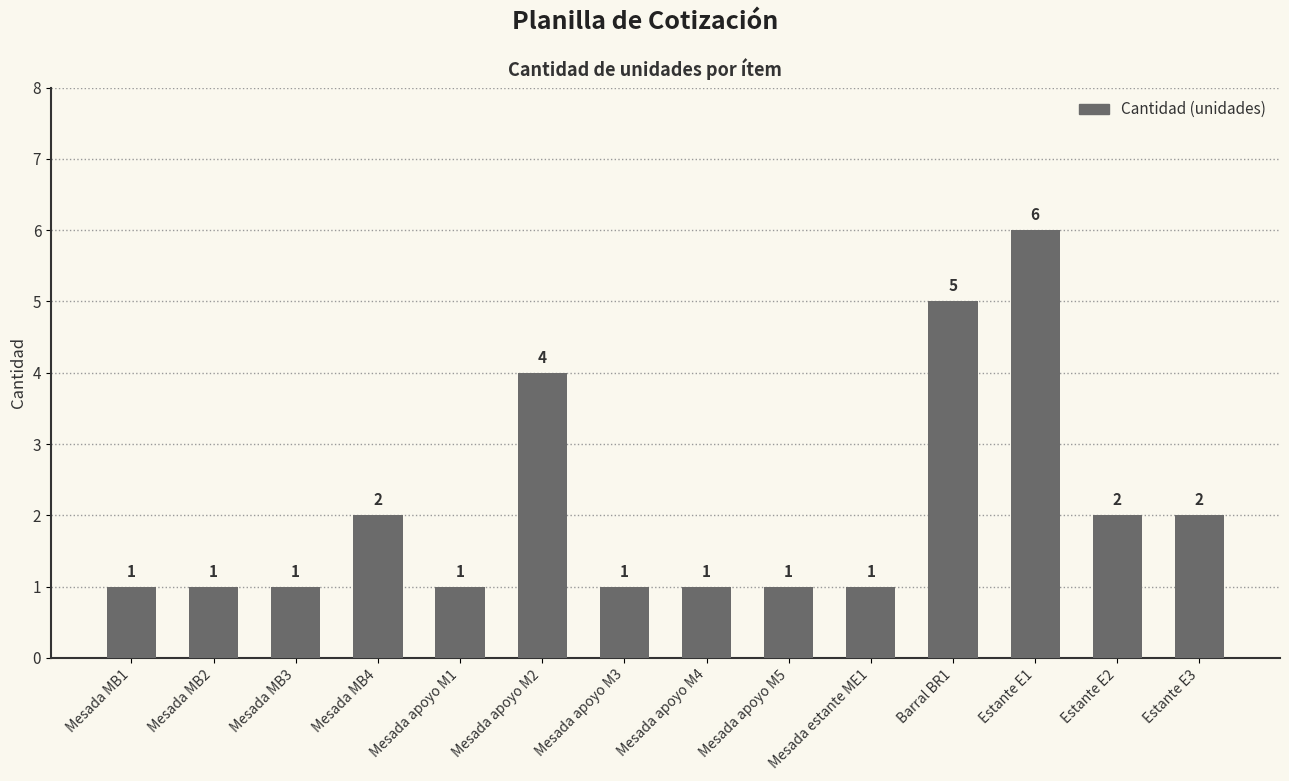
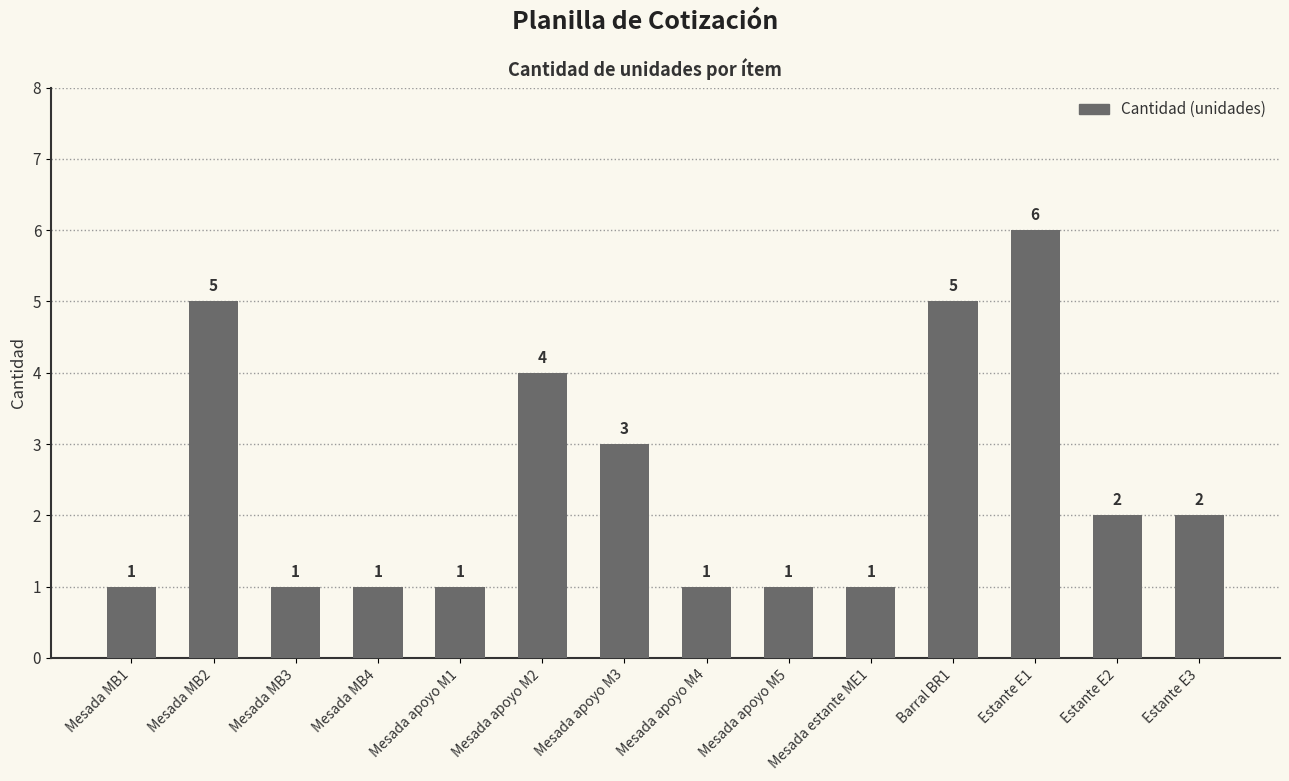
Mesada MB2: 1 -> 5
Mesada MB4: 2 -> 1
Mesada apoyo M3: 1 -> 3
